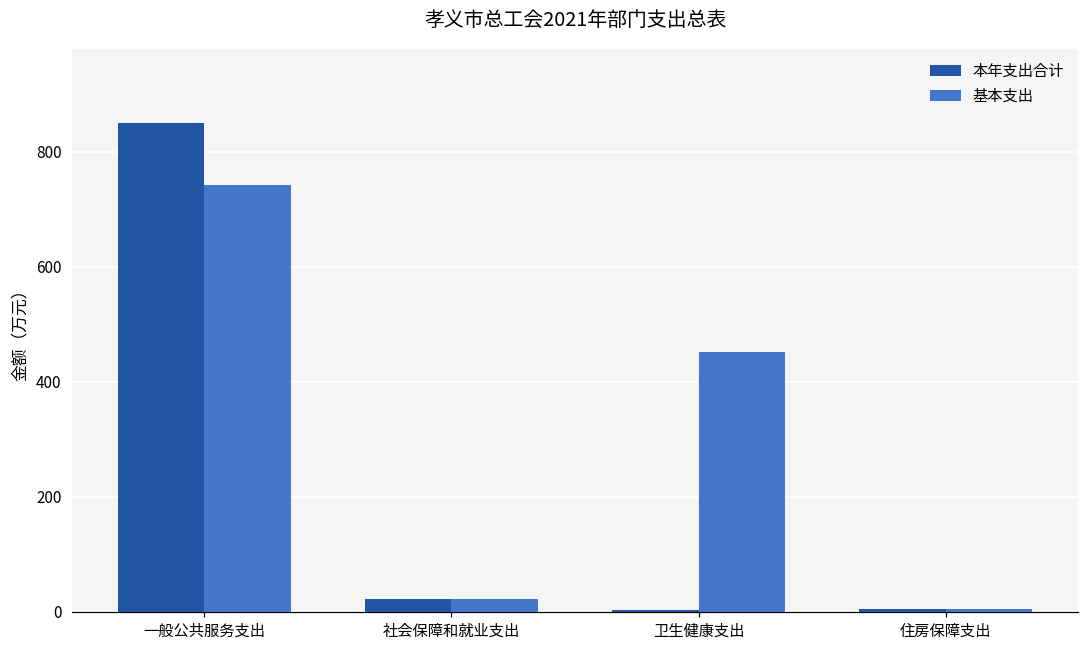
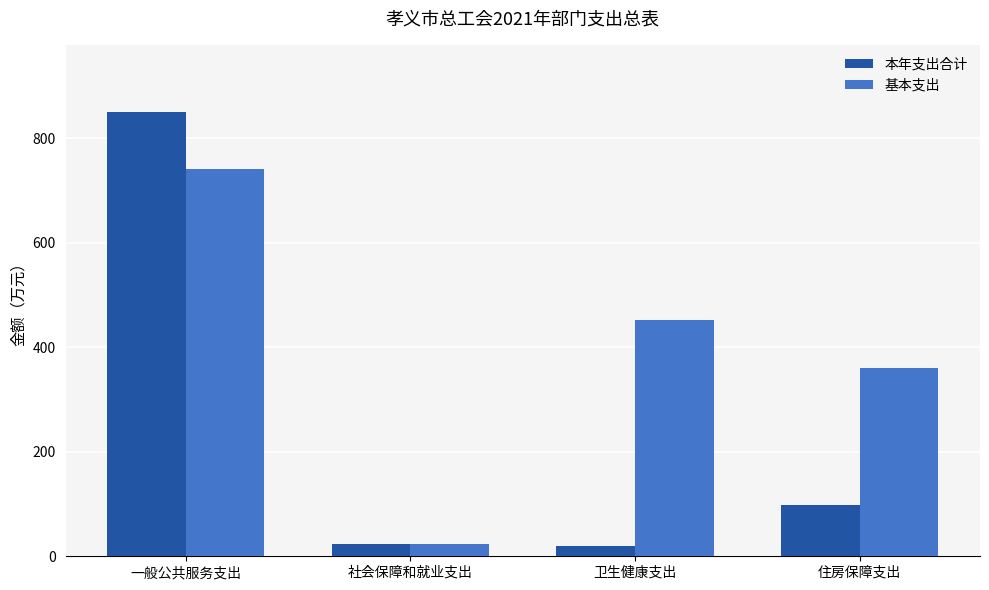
本年支出合计, 卫生健康支出: 0 -> 20
本年支出合计, 住房保障支出: 10 -> 100
基本支出, 住房保障支出: 10 -> 360
